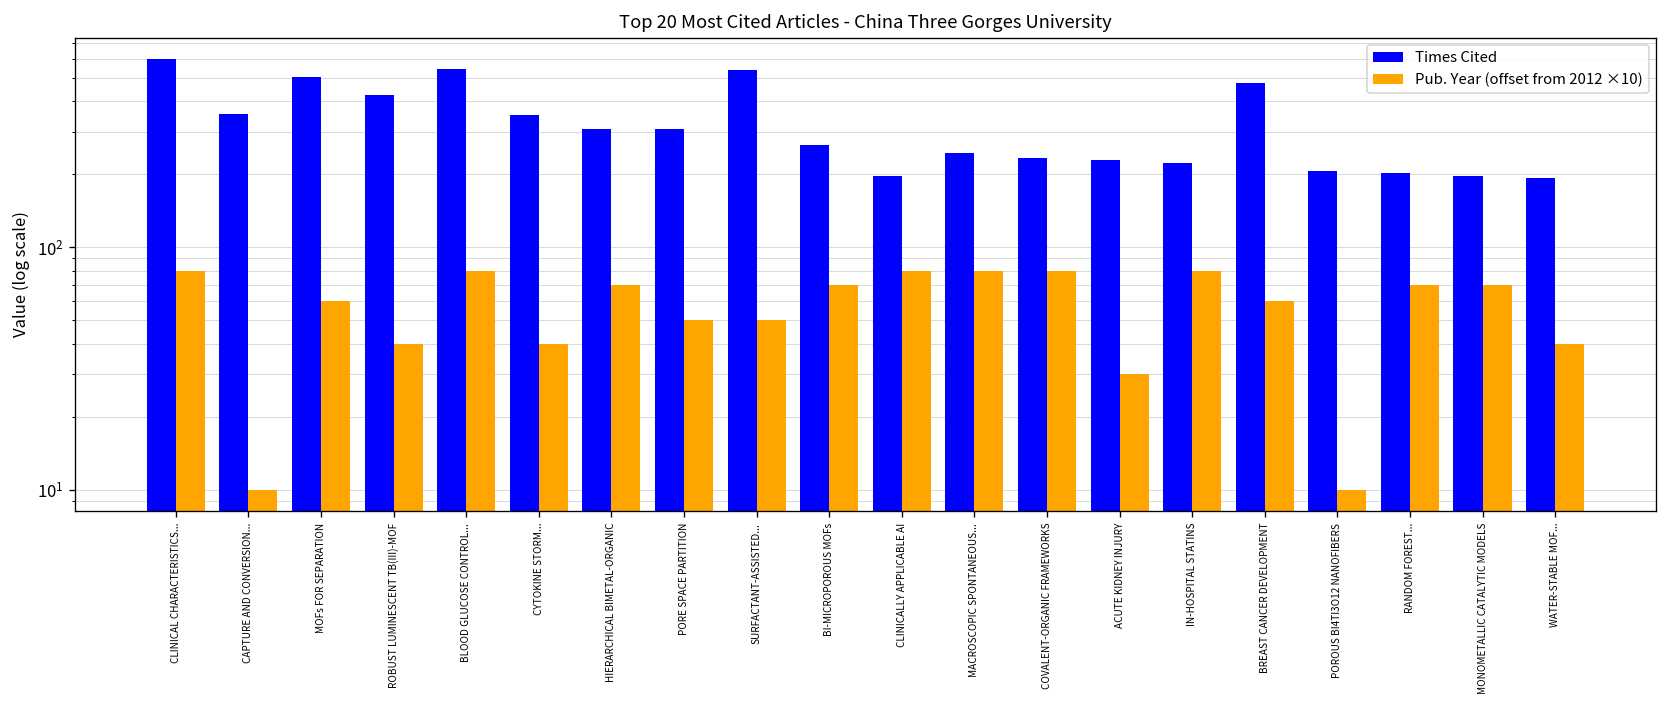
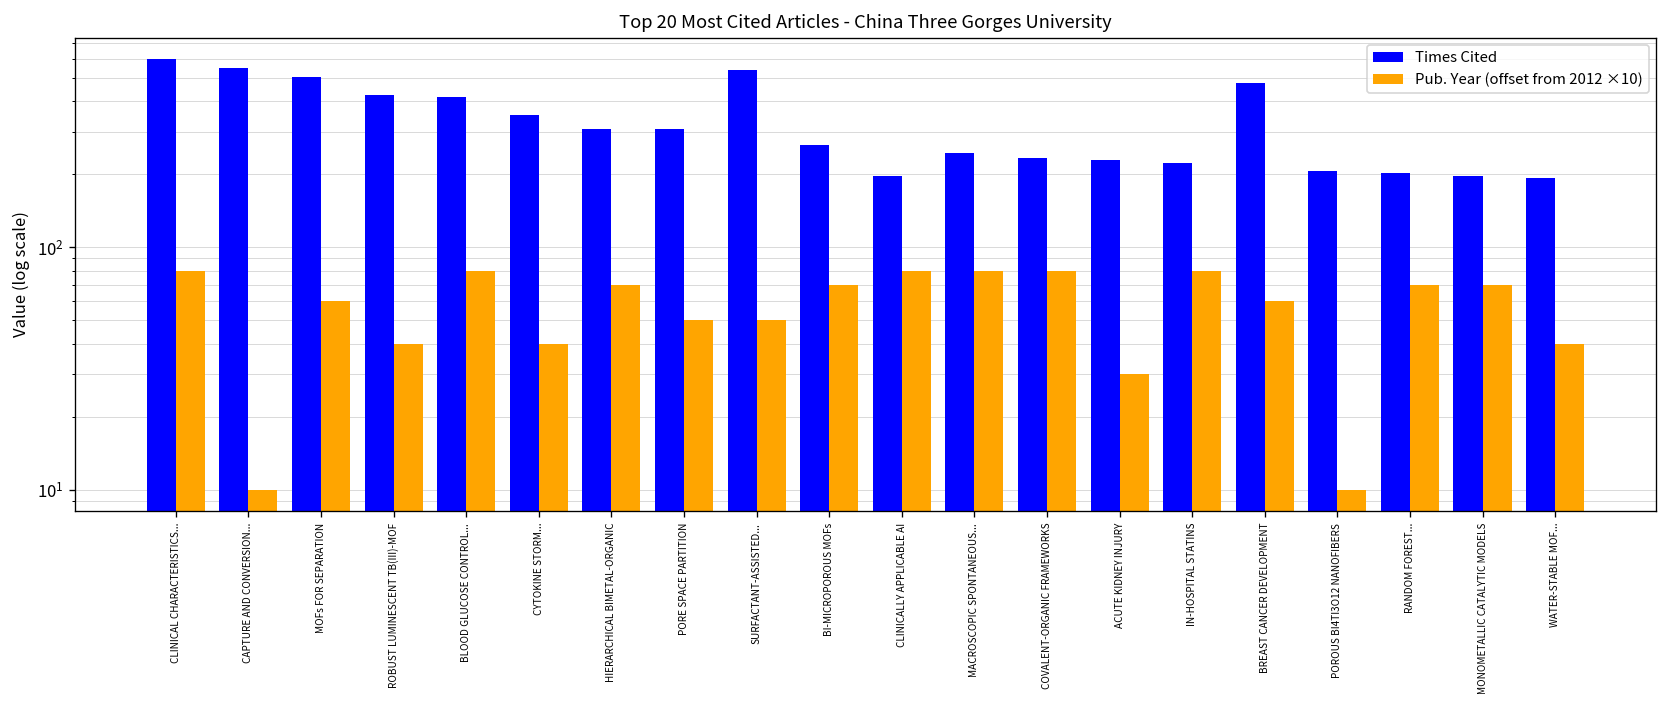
Times Cited, CAPTURE AND CONVERSION...: 360 -> 550
Times Cited, BLOOD GLUCOSE CONTROL...: 550 -> 420
